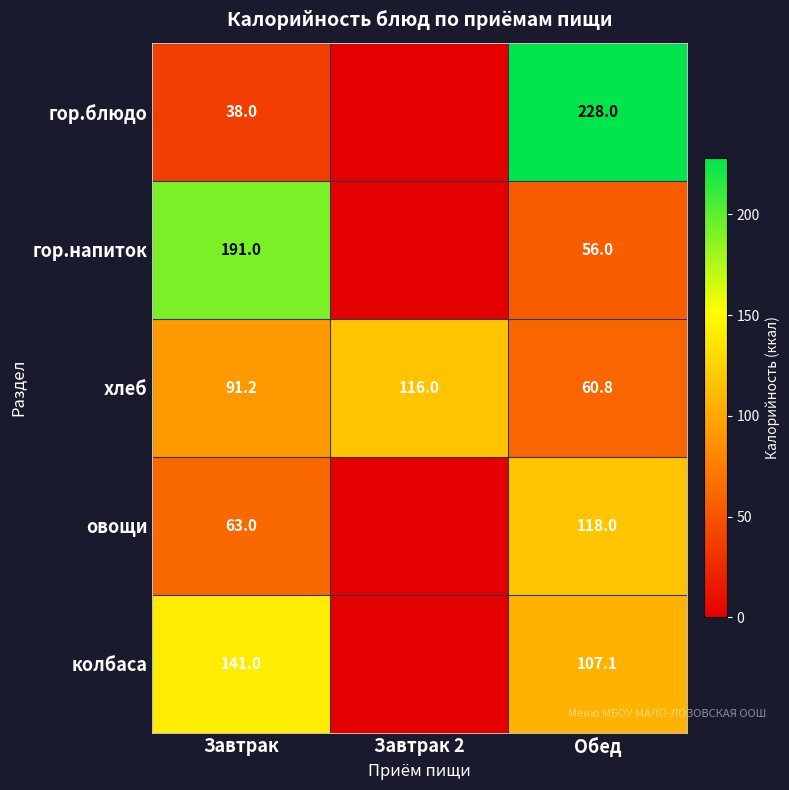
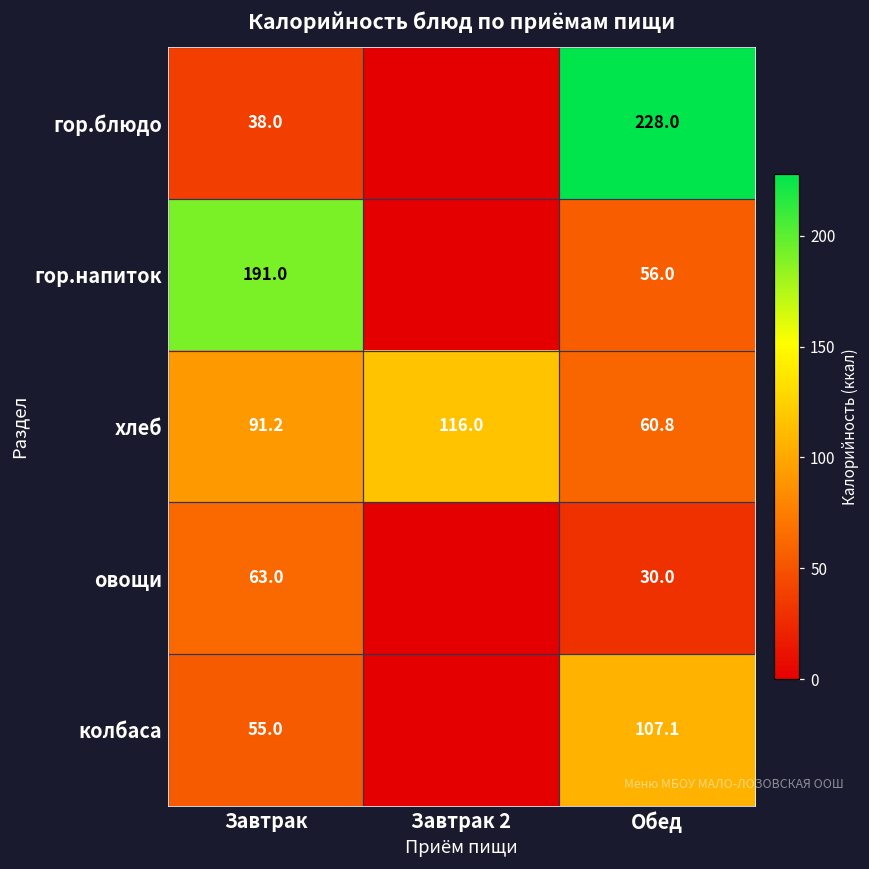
овощи, Обед: 118.0 -> 30.0
колбаса, Завтрак: 141.0 -> 55.0
